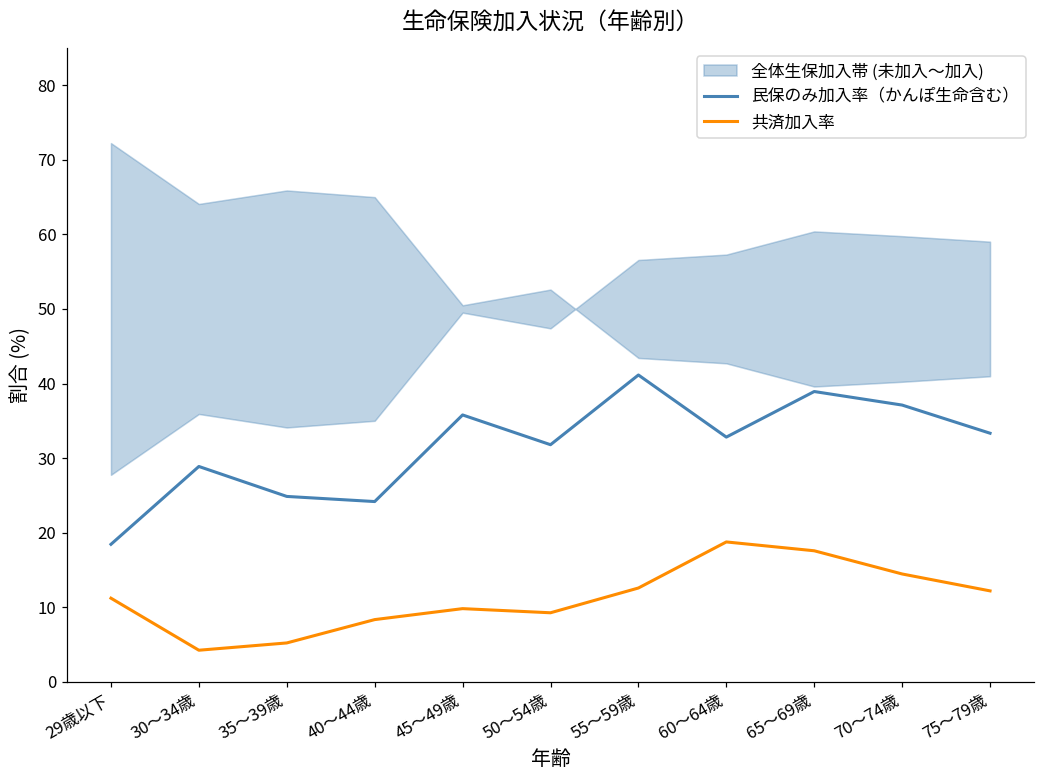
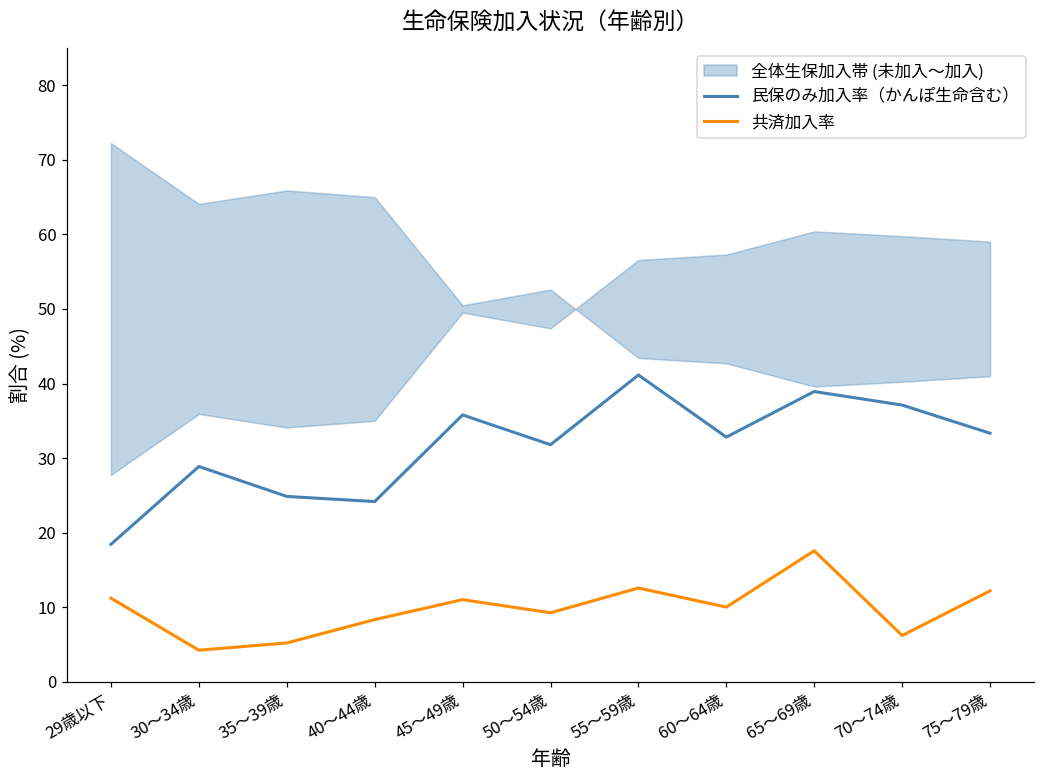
共済加入率, 45～49歳: 10 -> 11
共済加入率, 60～64歳: 19 -> 10
共済加入率, 70～74歳: 14 -> 6
